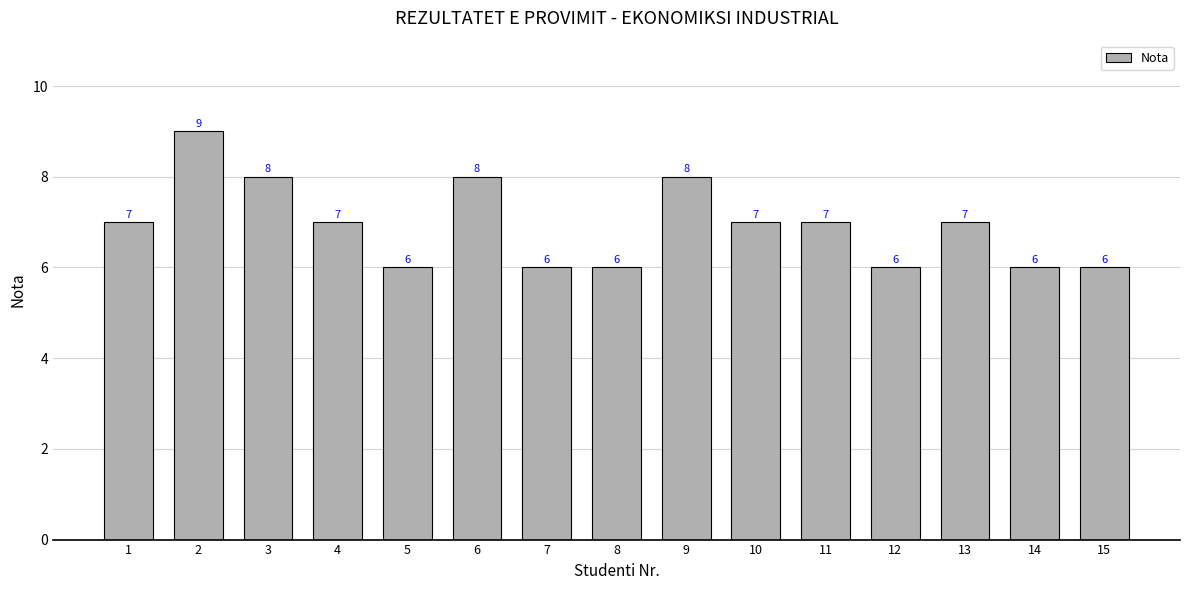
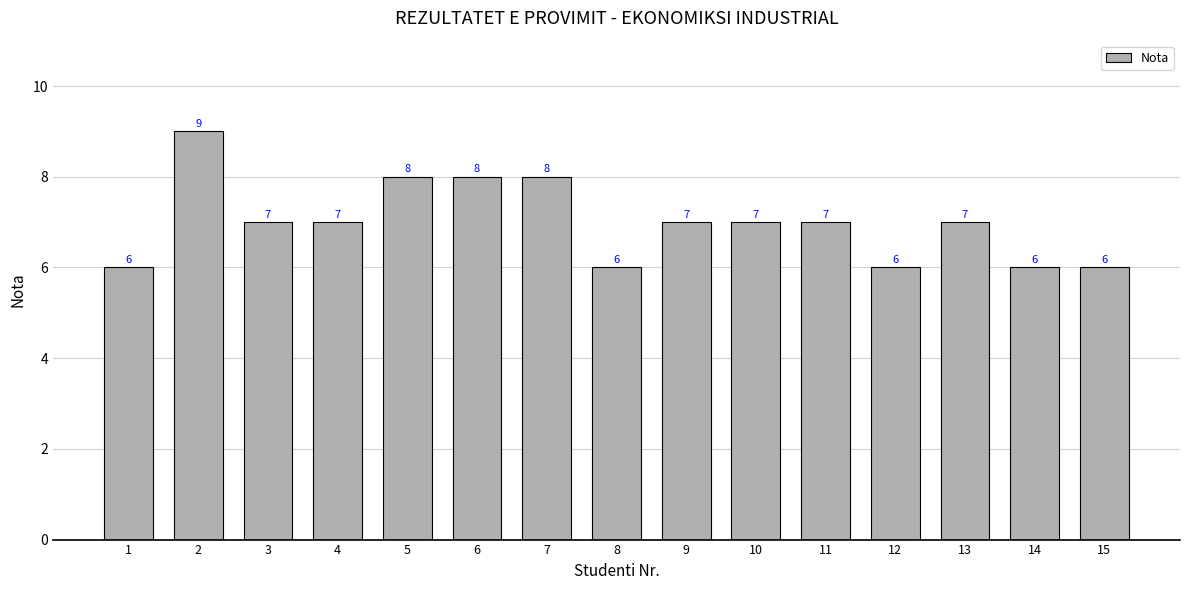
1: 7 -> 6
3: 8 -> 7
5: 6 -> 8
7: 6 -> 8
9: 8 -> 7
